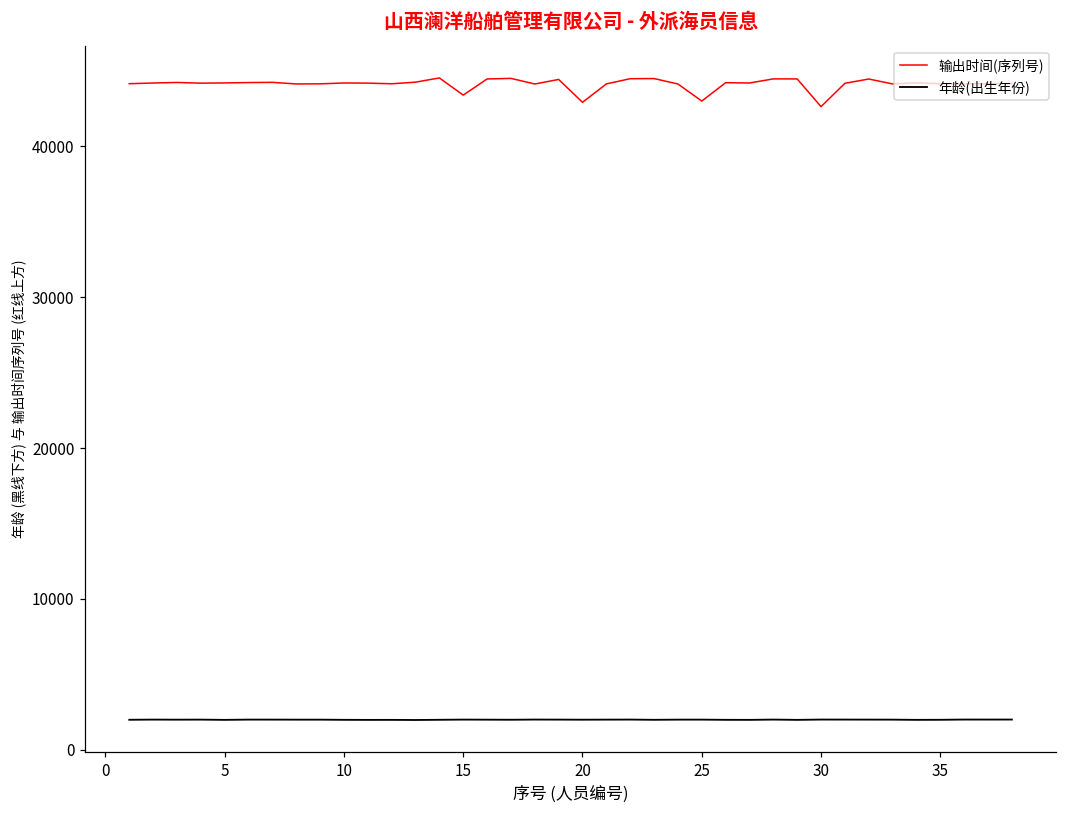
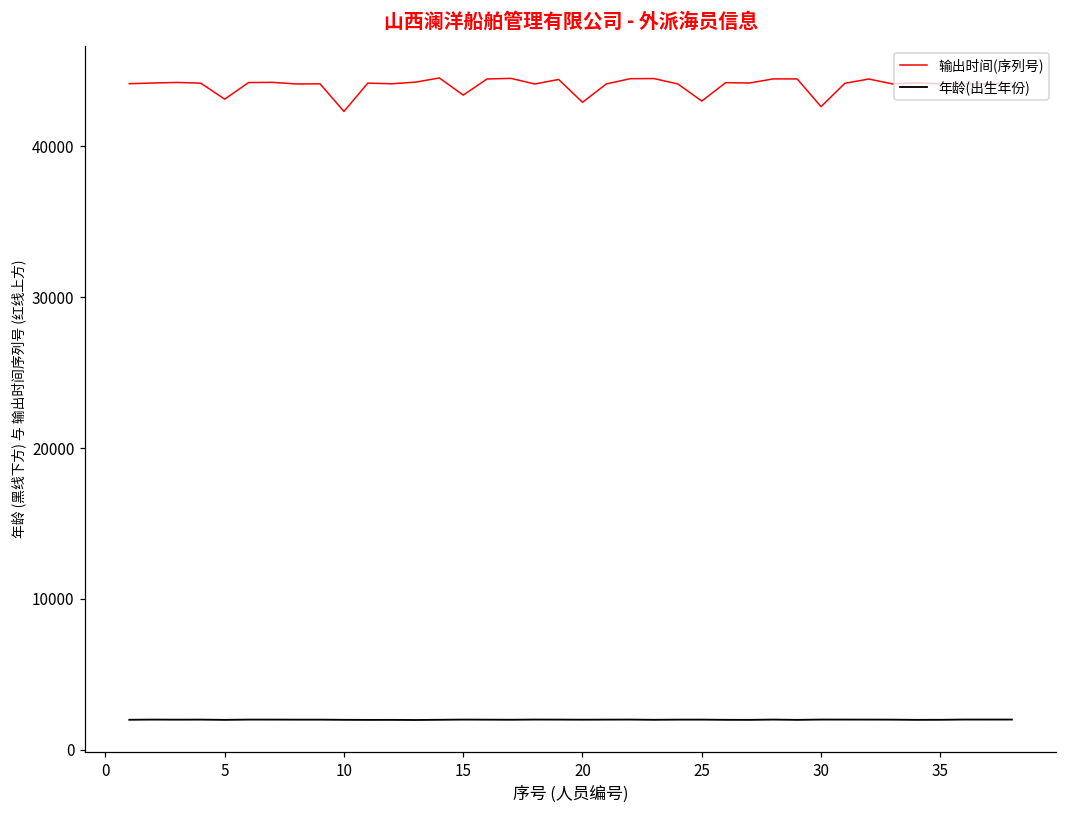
输出时间(序列号), 5: 44200 -> 43100
输出时间(序列号), 10: 44200 -> 42300
